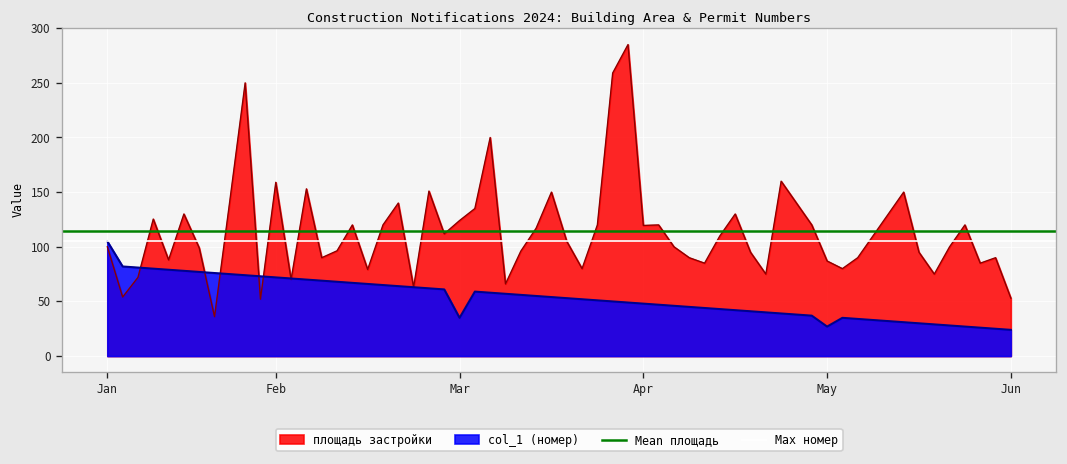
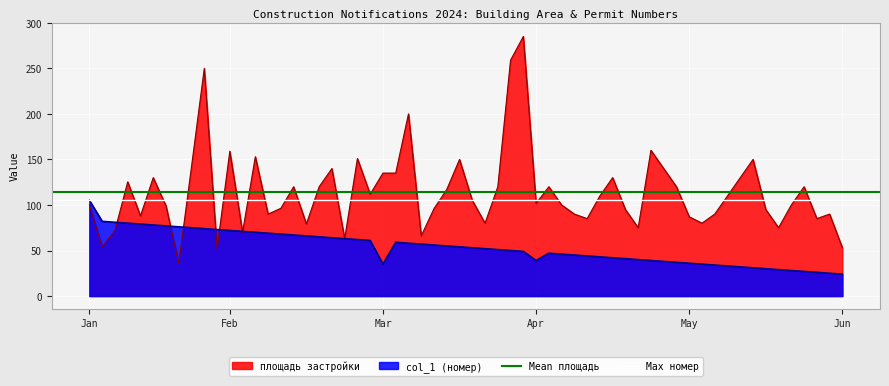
площадь застройки, Mar: 120 -> 140
площадь застройки, Apr: 120 -> 100
col_1 (номер), Apr: 50 -> 40
col_1 (номер), May: 30 -> 40
